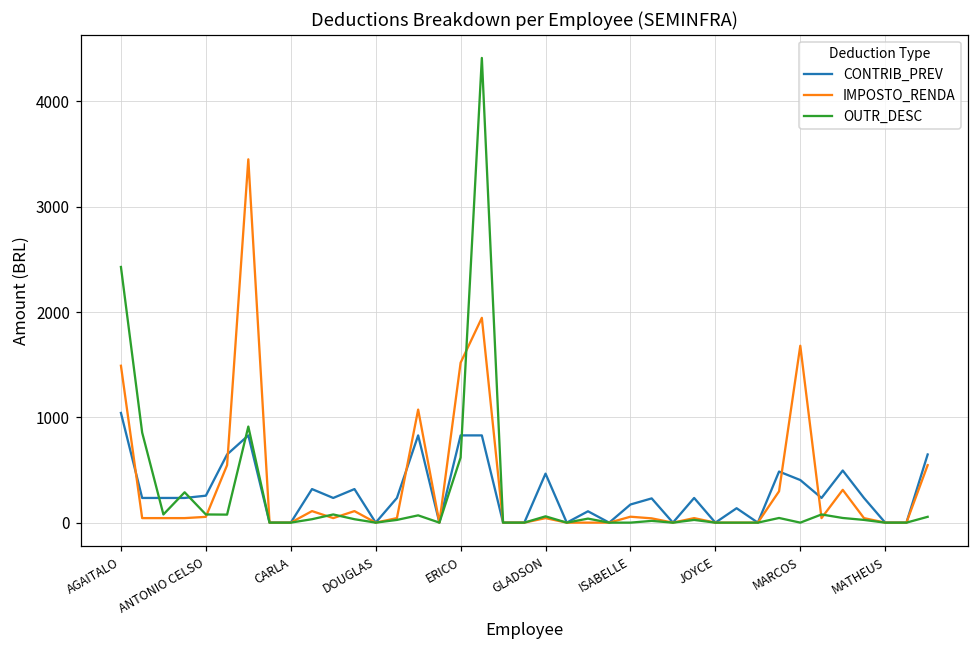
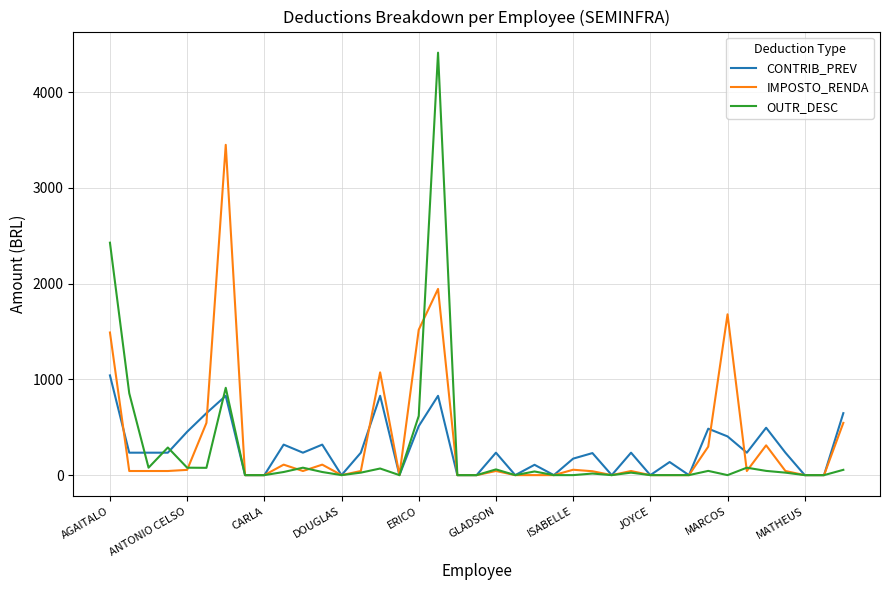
CONTRIB_PREV, ANTONIO CELSO: 300 -> 500
CONTRIB_PREV, ERICO: 800 -> 500
CONTRIB_PREV, GLADSON: 500 -> 200
